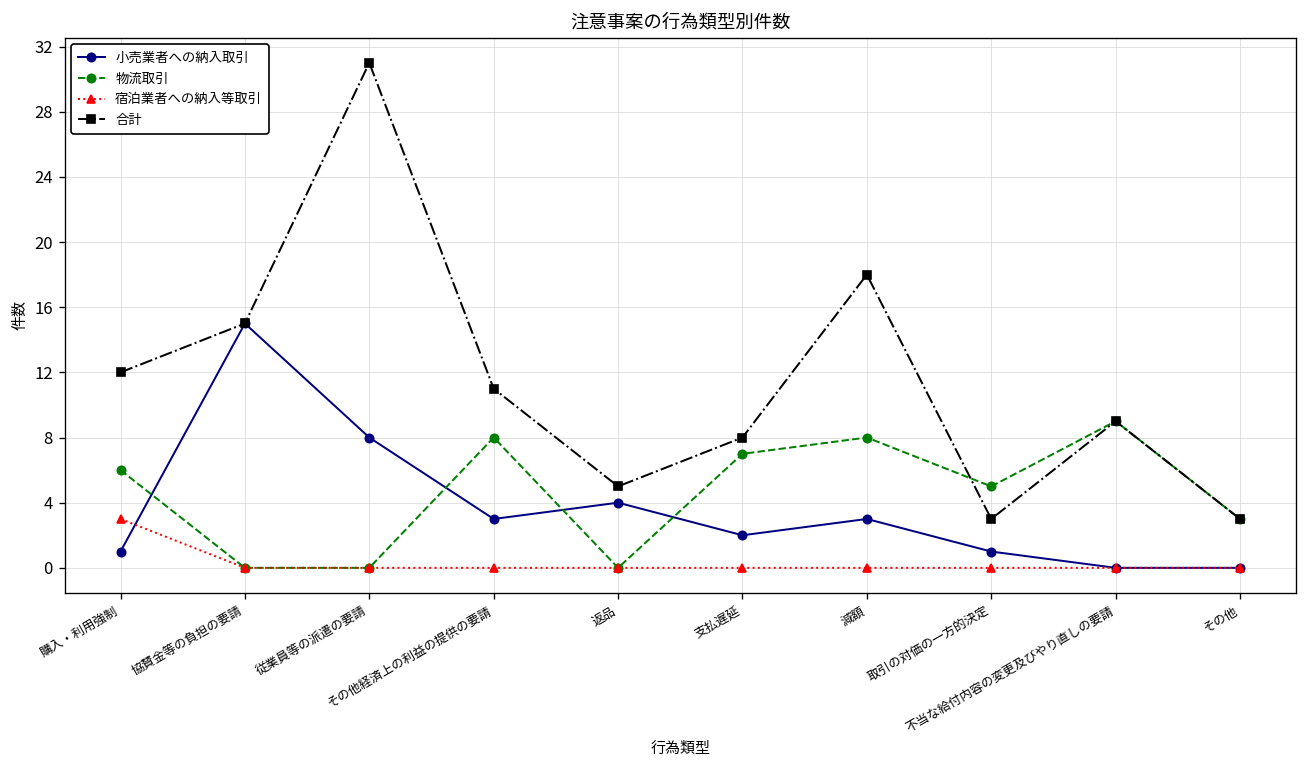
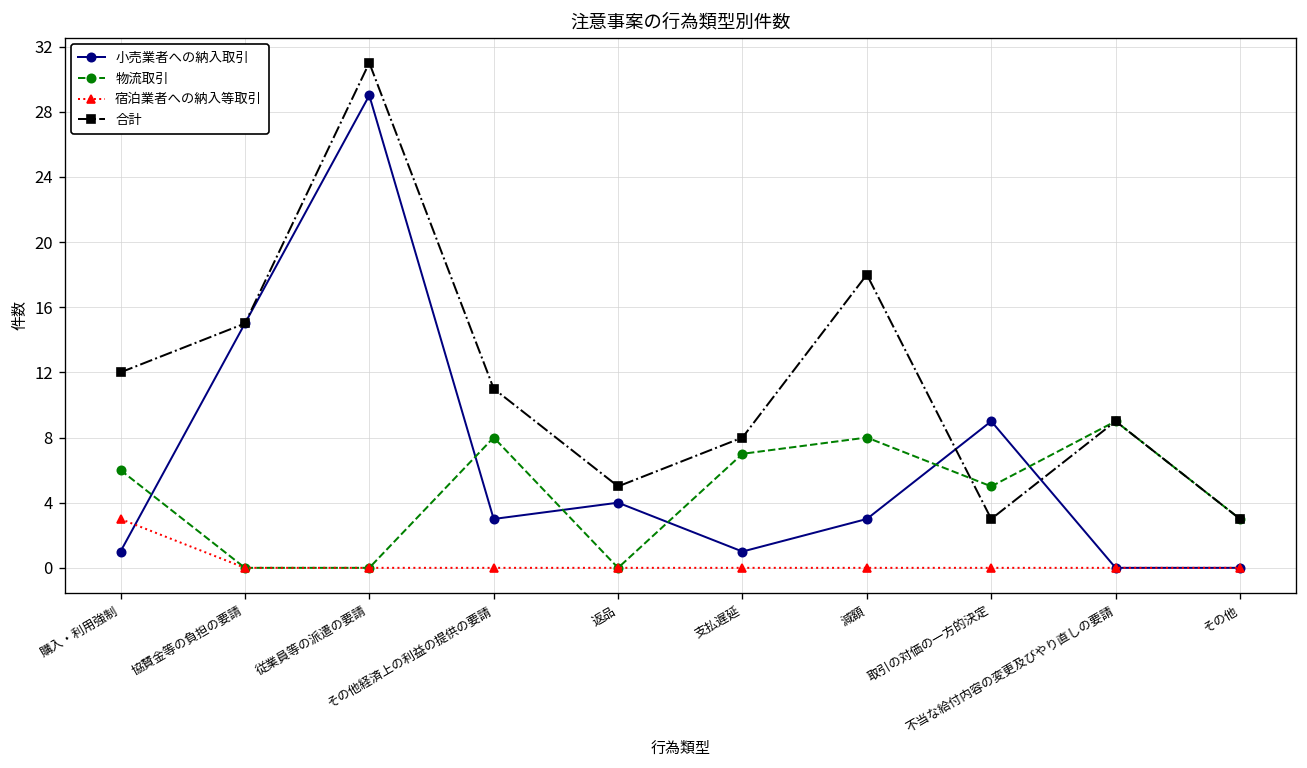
小売業者への納入取引, 従業員等の派遣の要請: 8 -> 29
小売業者への納入取引, 支払遅延: 2 -> 1
小売業者への納入取引, 取引の対価の一方的決定: 1 -> 9
